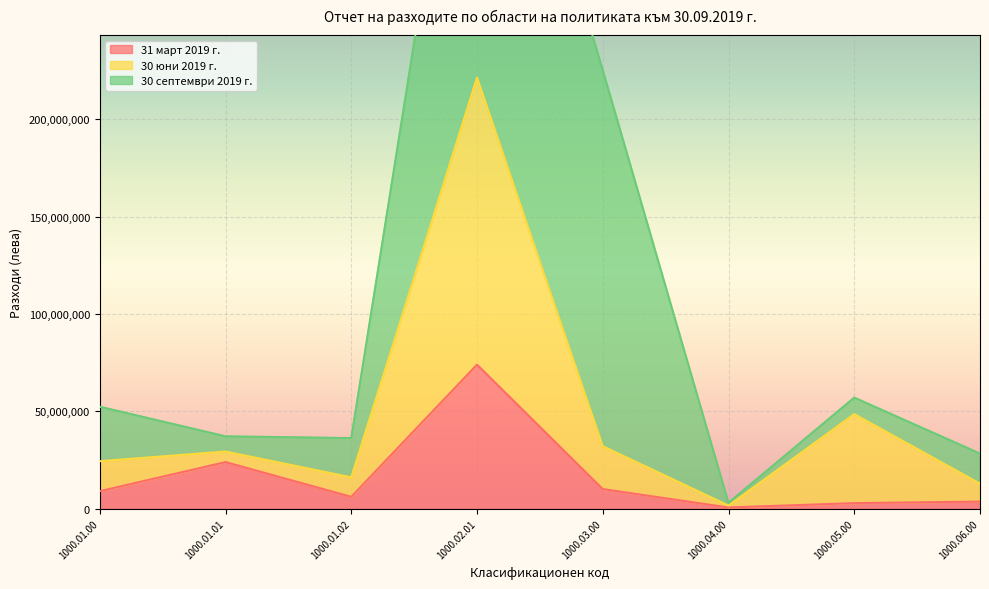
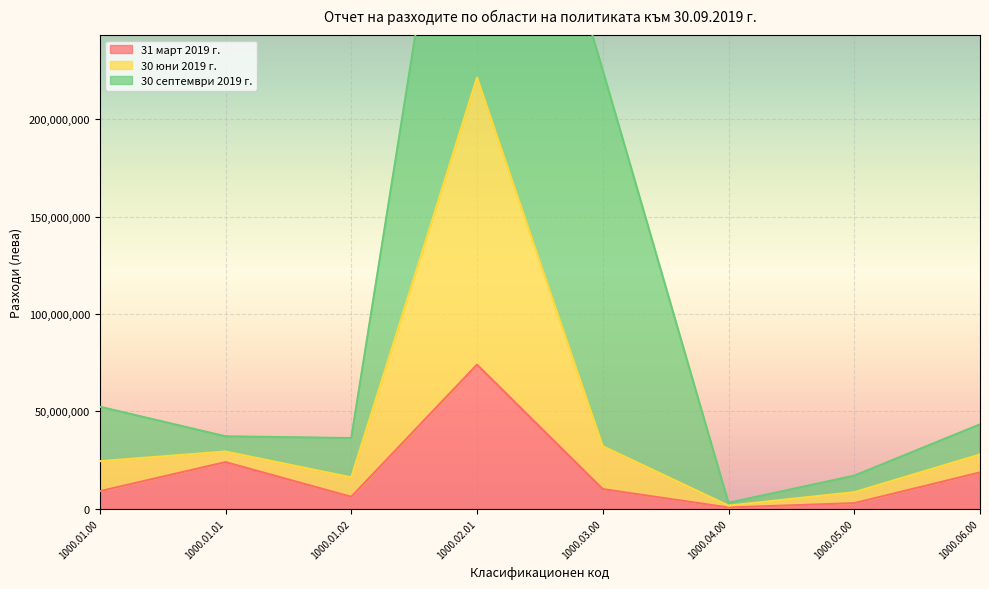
30 юни 2019 г., 1000.05.00: 46,000,000 -> 6,000,000
31 март 2019 г., 1000.06.00: 4,000,000 -> 19,000,000
